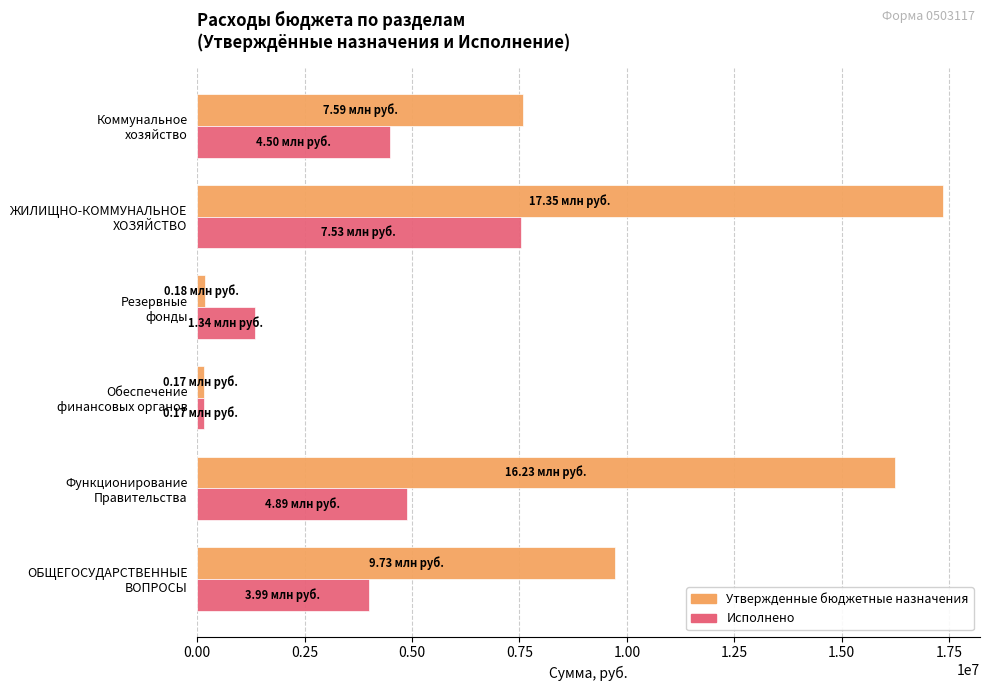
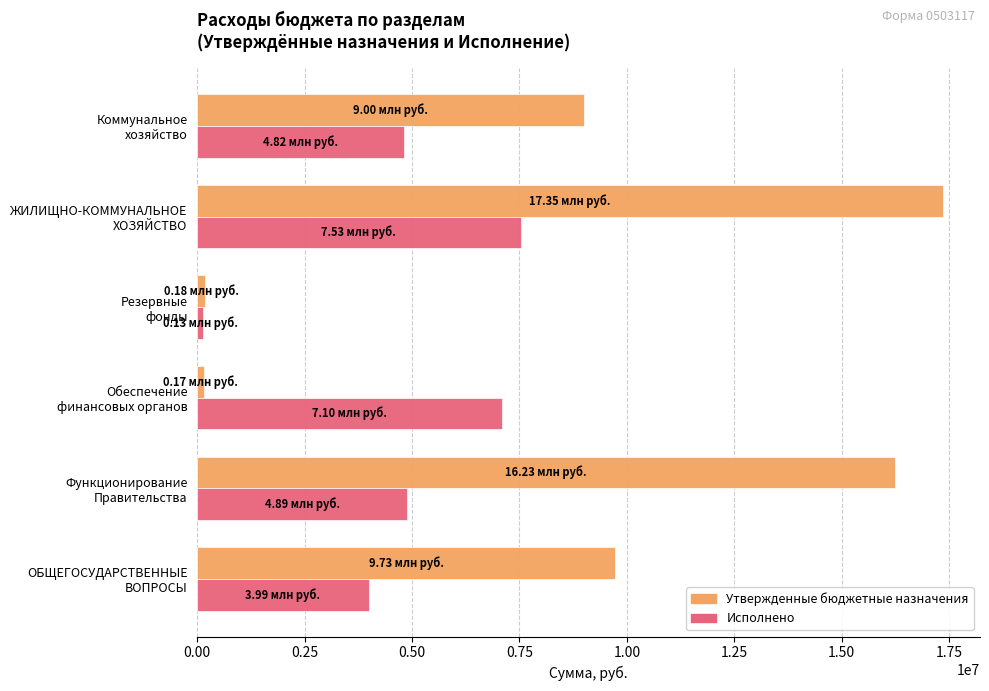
Утвержденные бюджетные назначения, Коммунальное хозяйство: 7.59 -> 9.00
Исполнено, Коммунальное хозяйство: 4.50 -> 4.82
Исполнено, Резервные фонды: 1.34 -> 0.13
Исполнено, Обеспечение финансовых органов: 0.17 -> 7.10
